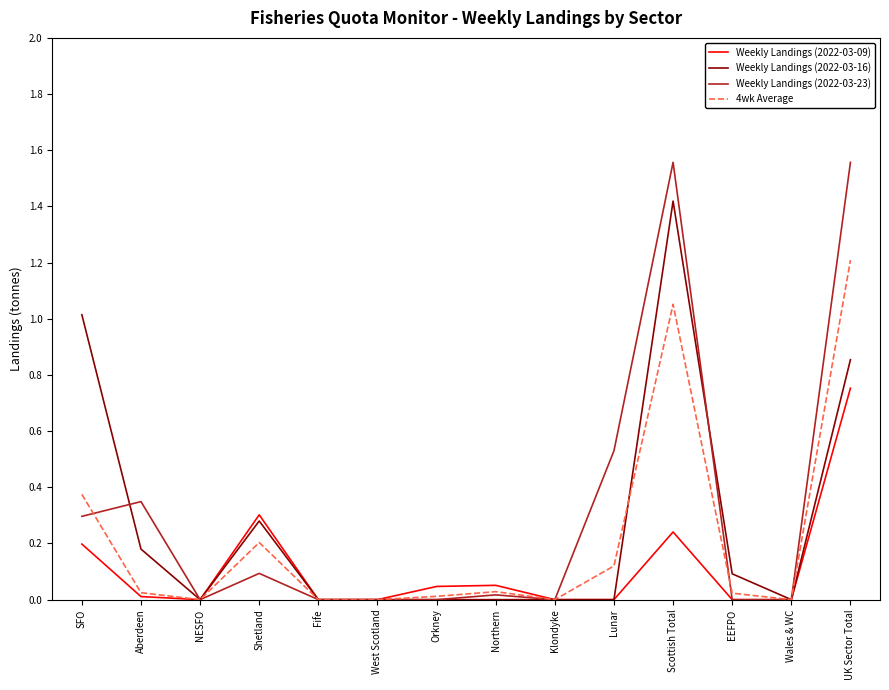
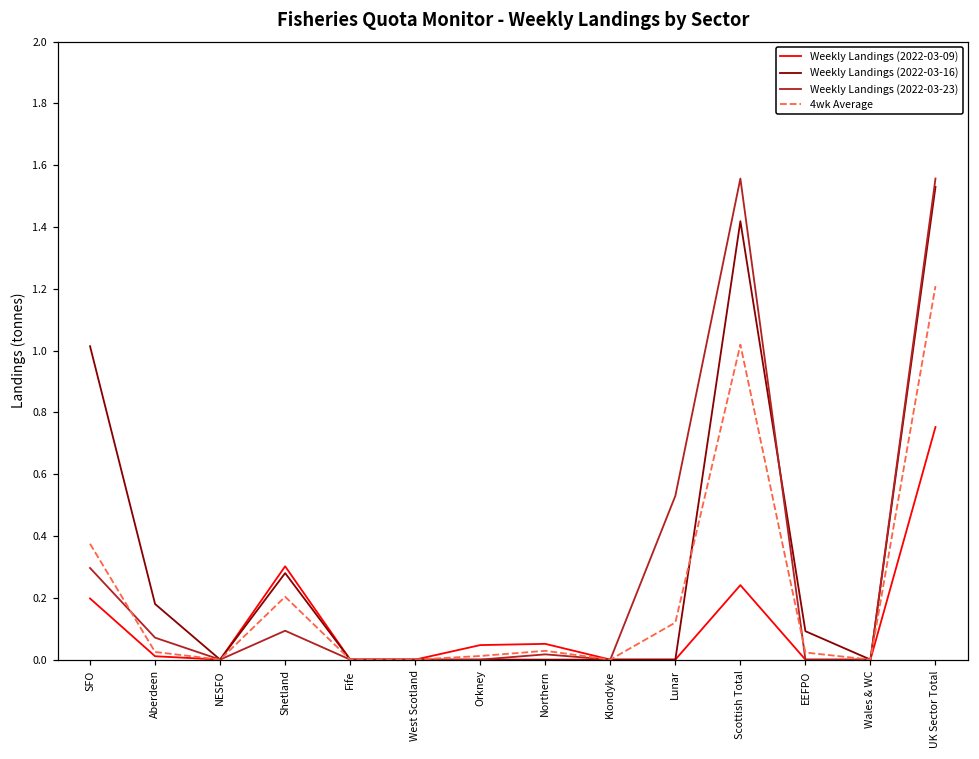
Weekly Landings (2022-03-23), Aberdeen: 0.35 -> 0.07
4wk Average, Scottish Total: 1.05 -> 1.02
Weekly Landings (2022-03-16), UK Sector Total: 0.85 -> 1.53
